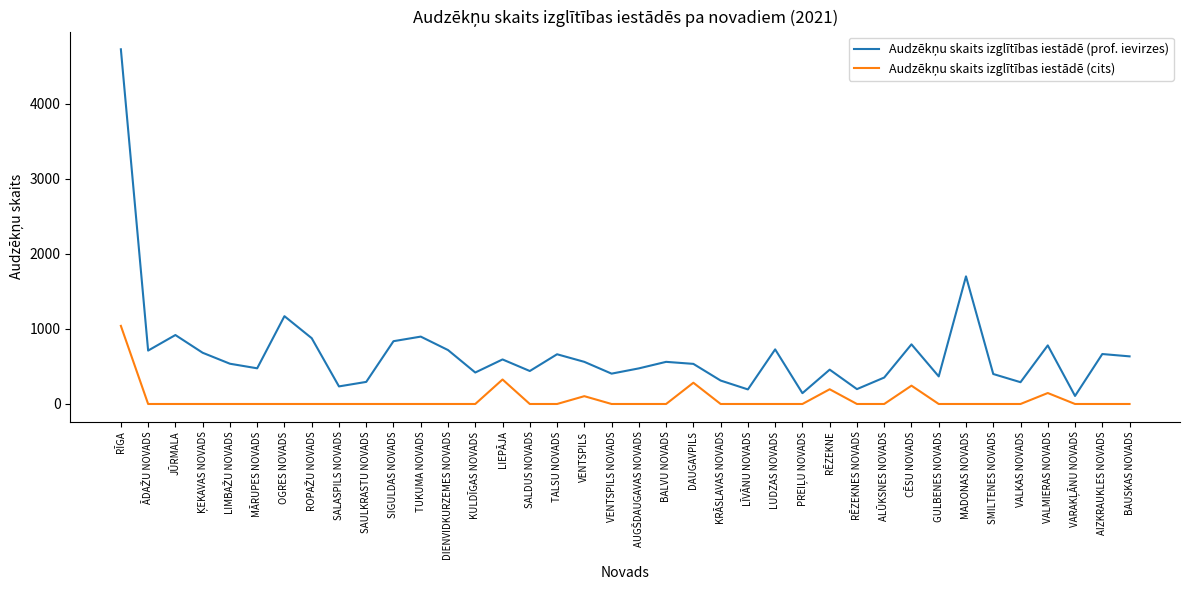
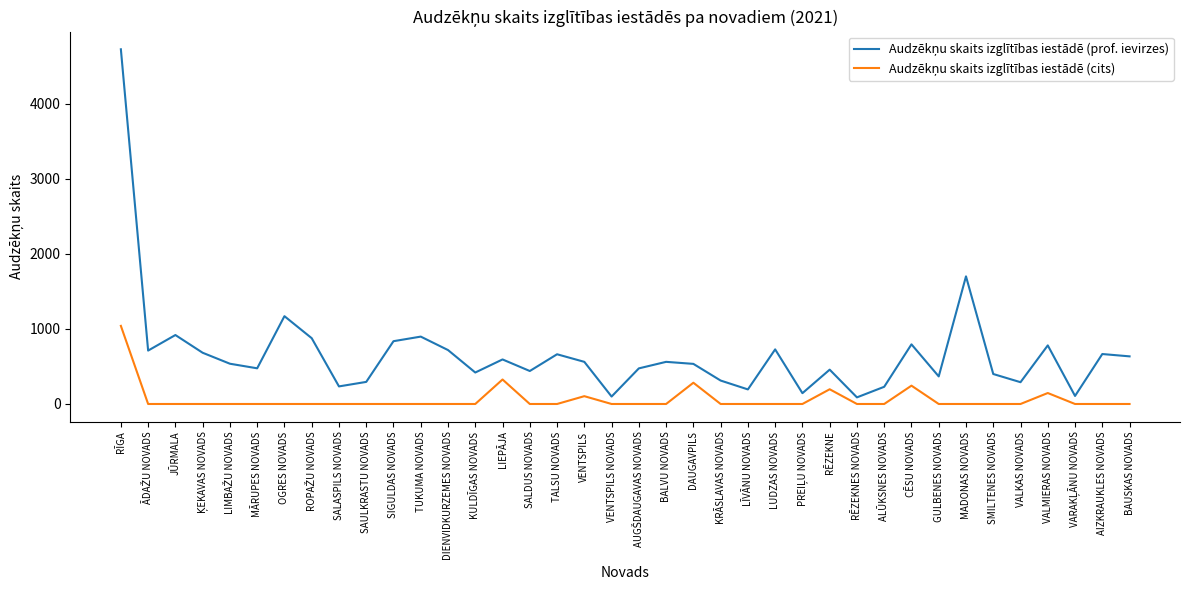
Audzēkņu skaits izglītības iestādē (prof. ievirzes), VENTSPILS NOVADS: 400 -> 100
Audzēkņu skaits izglītības iestādē (prof. ievirzes), RĒZEKNES NOVADS: 200 -> 100
Audzēkņu skaits izglītības iestādē (prof. ievirzes), ALŪKSNES NOVADS: 400 -> 200
